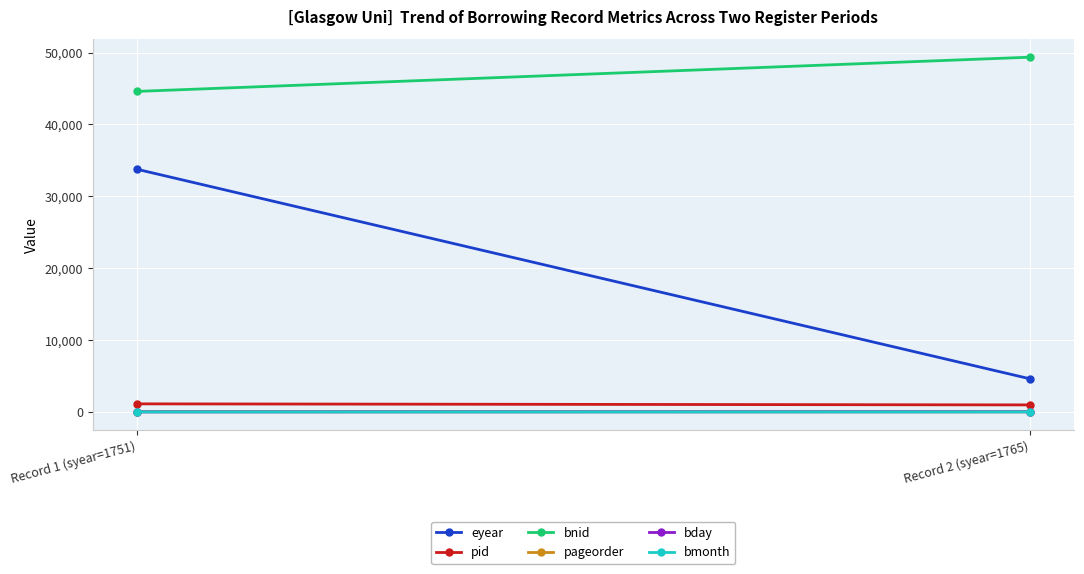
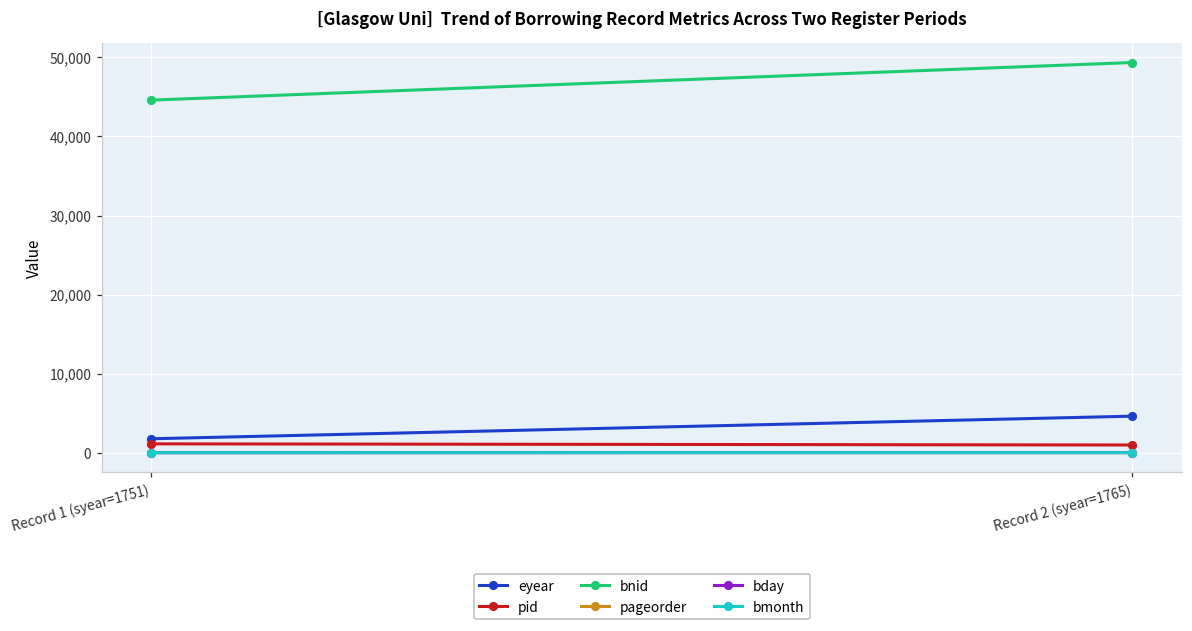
eyear, Record 1 (syear=1751): 34,000 -> 2,000
